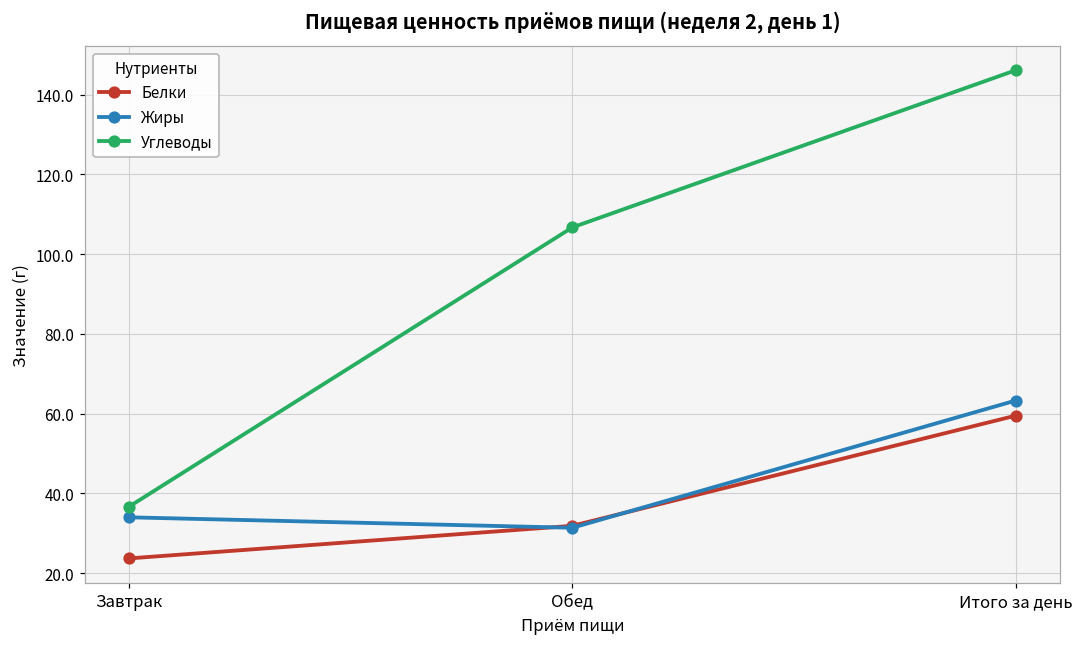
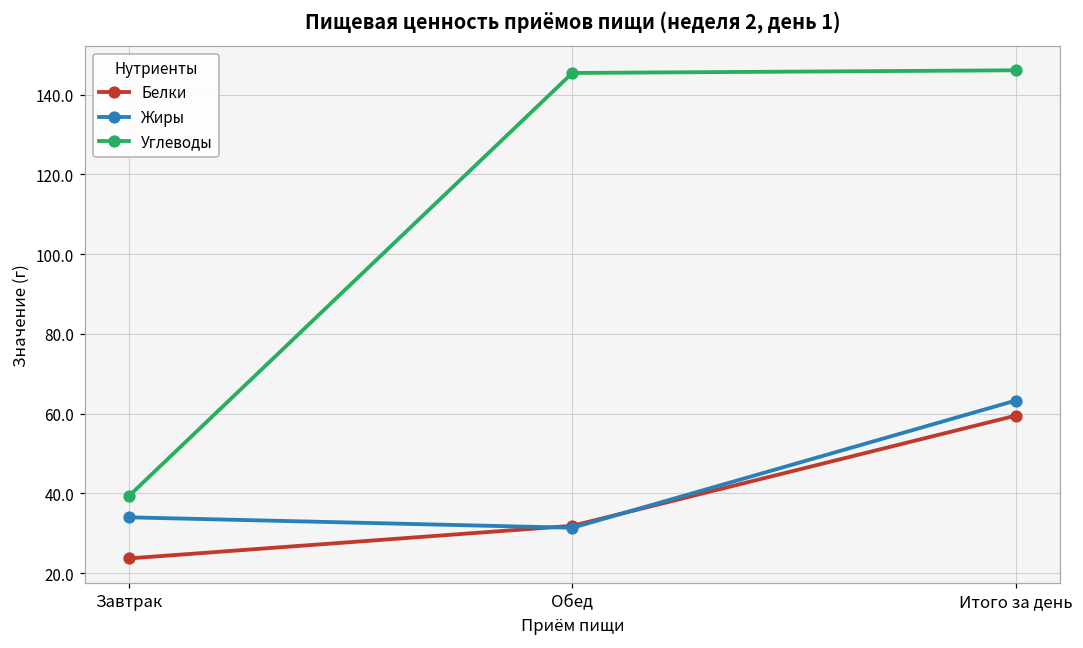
Углеводы, Завтрак: 37 -> 39
Углеводы, Обед: 107 -> 145
